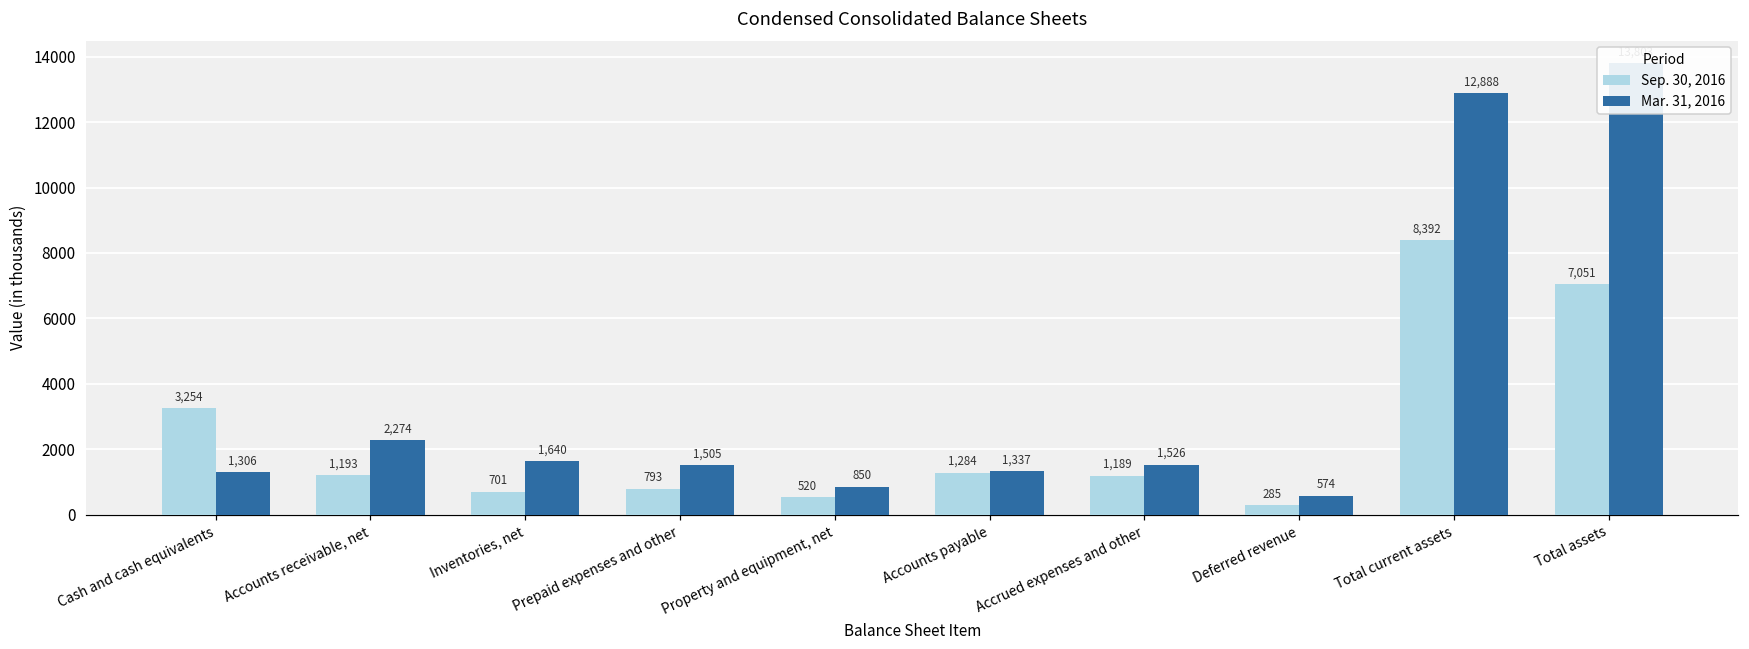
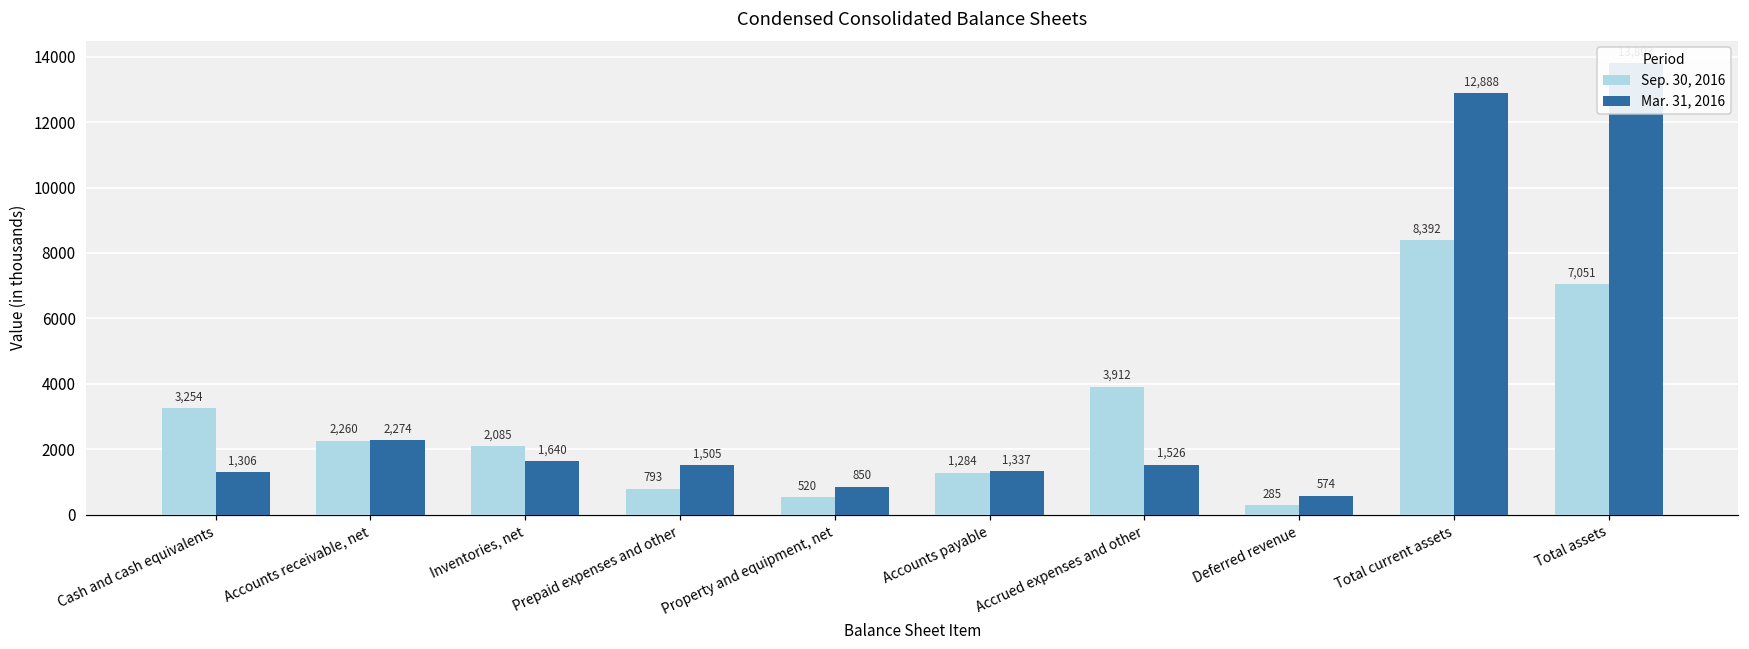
Sep. 30, 2016, Accounts receivable, net: 1,193 -> 2,260
Sep. 30, 2016, Inventories, net: 701 -> 2,085
Sep. 30, 2016, Accrued expenses and other: 1,189 -> 3,912
